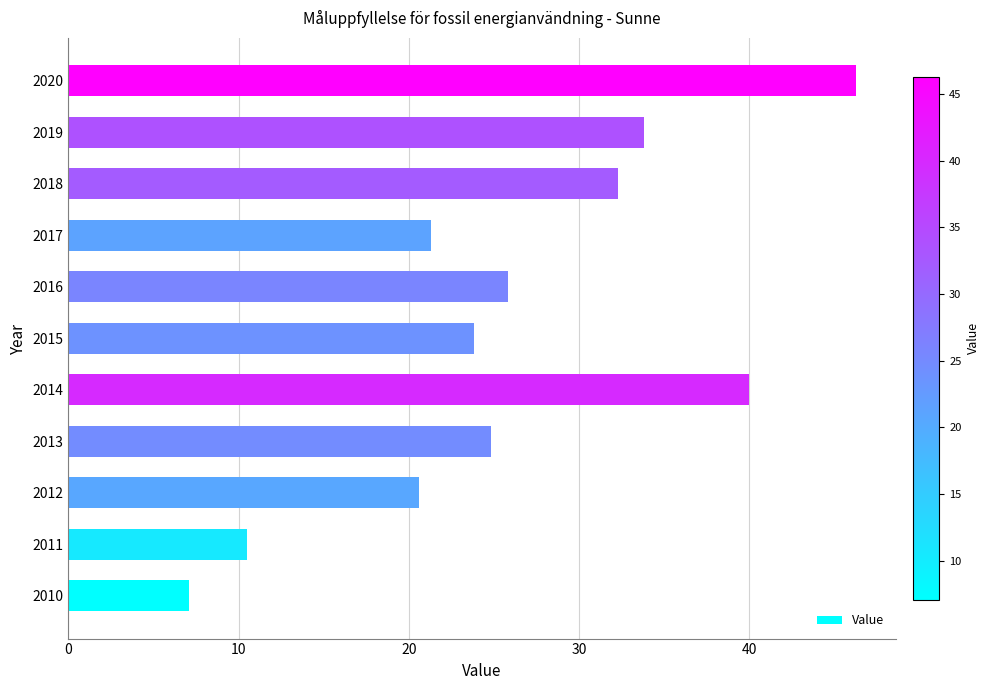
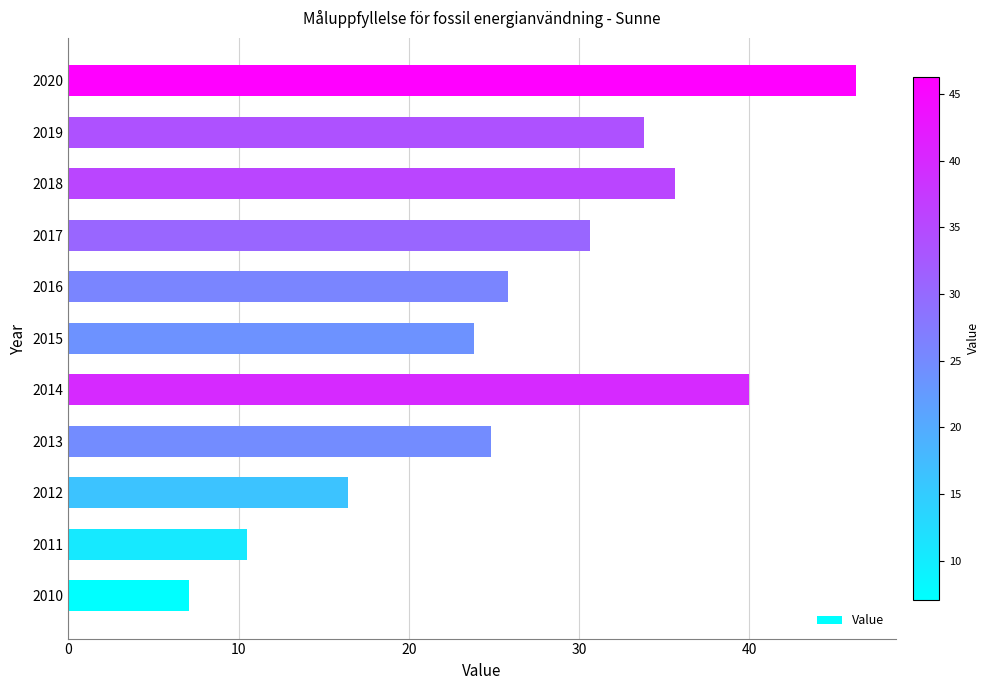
2018: 32.3 -> 35.6
2017: 21.3 -> 30.6
2012: 20.6 -> 16.4
